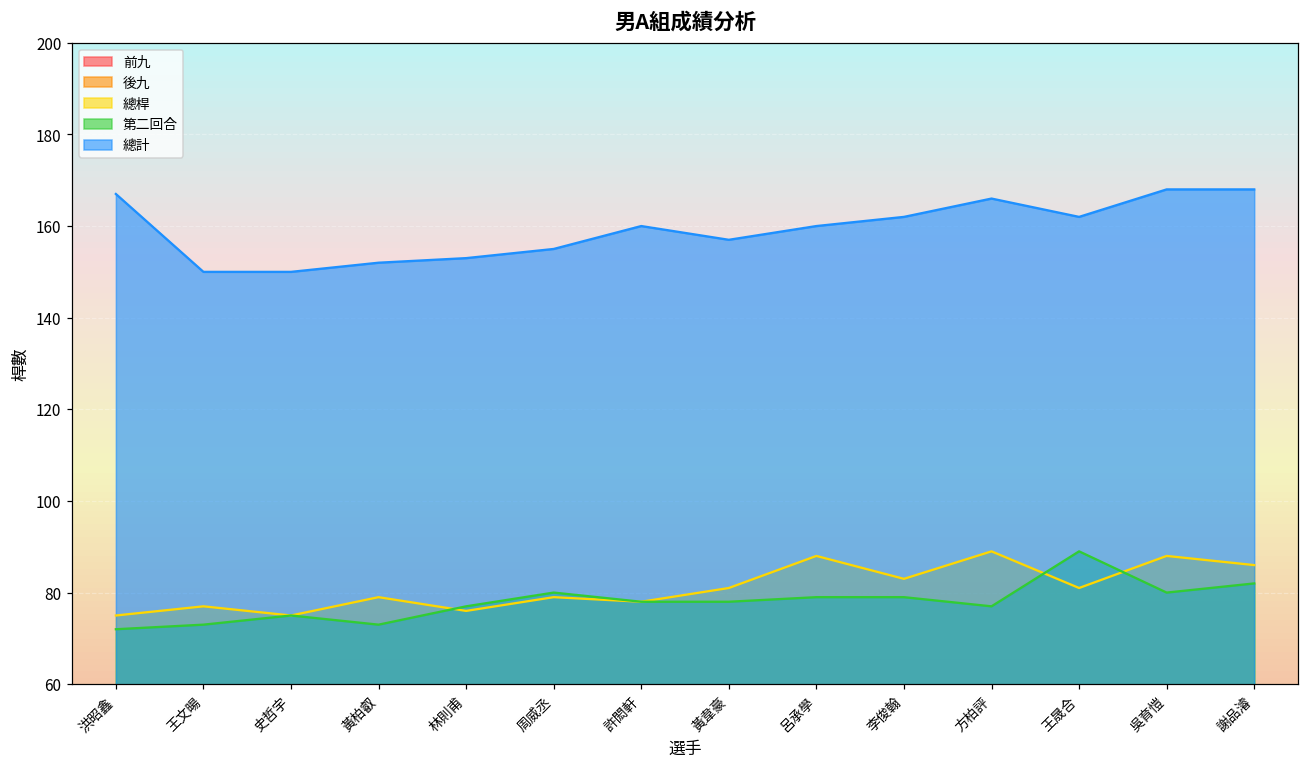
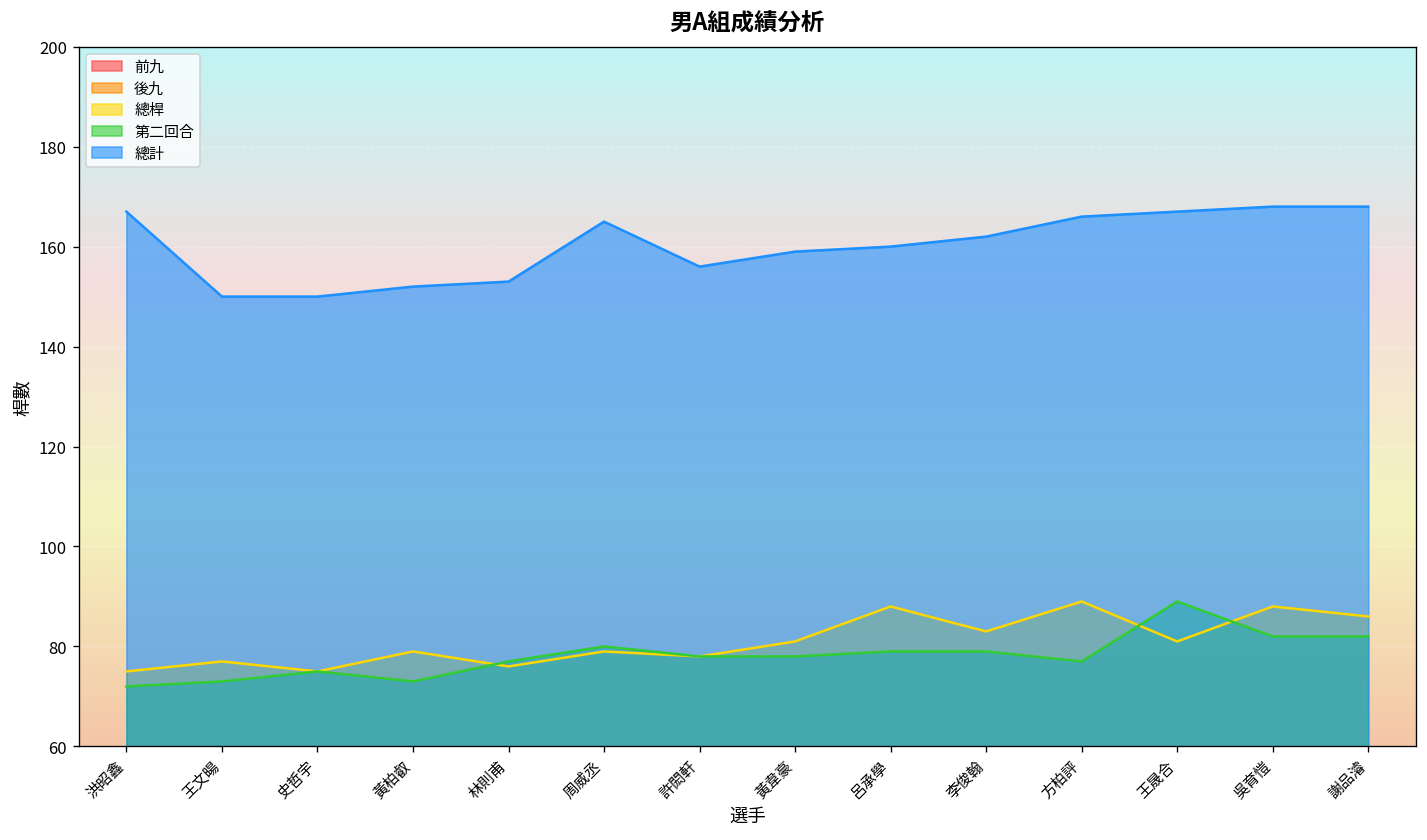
總計, 周威丞: 155 -> 165
總計, 許閎軒: 160 -> 156
總計, 黃韋豪: 157 -> 159
總計, 王晟合: 162 -> 167
第二回合, 吳育愷: 80 -> 82
